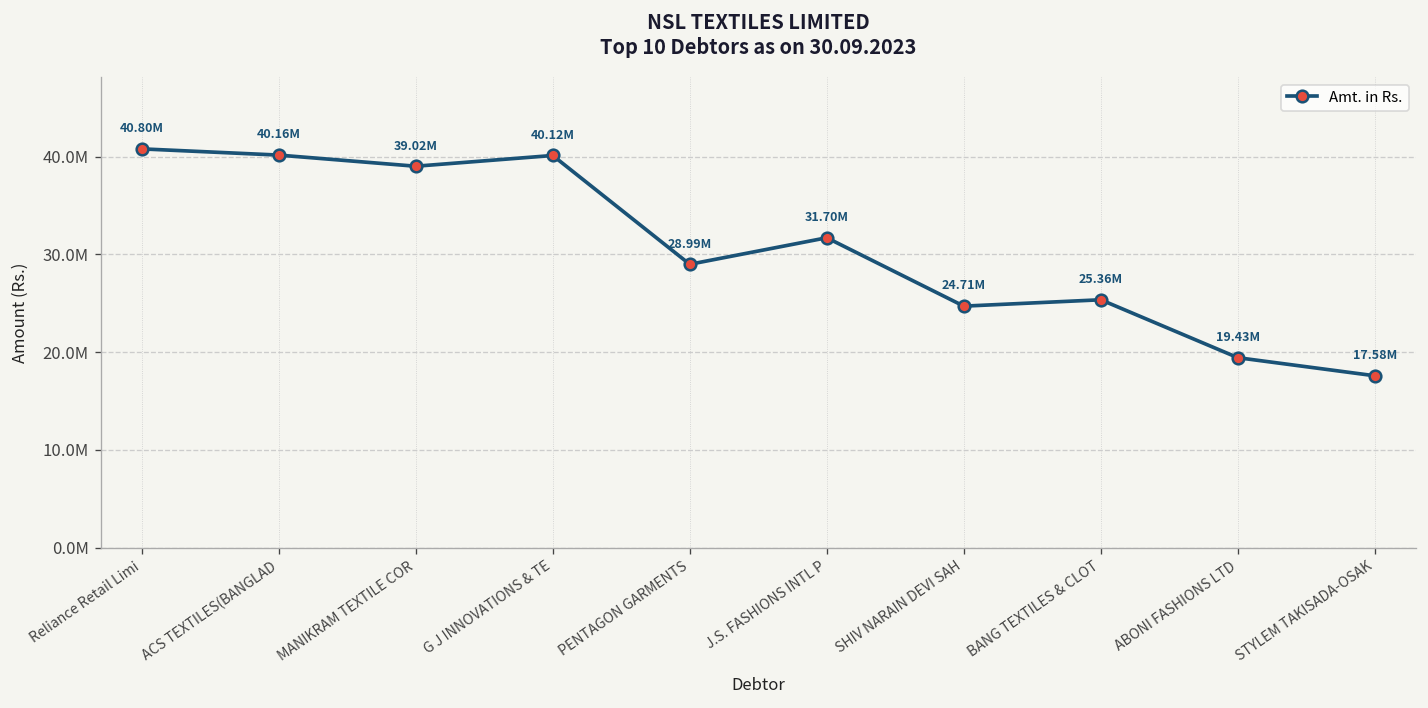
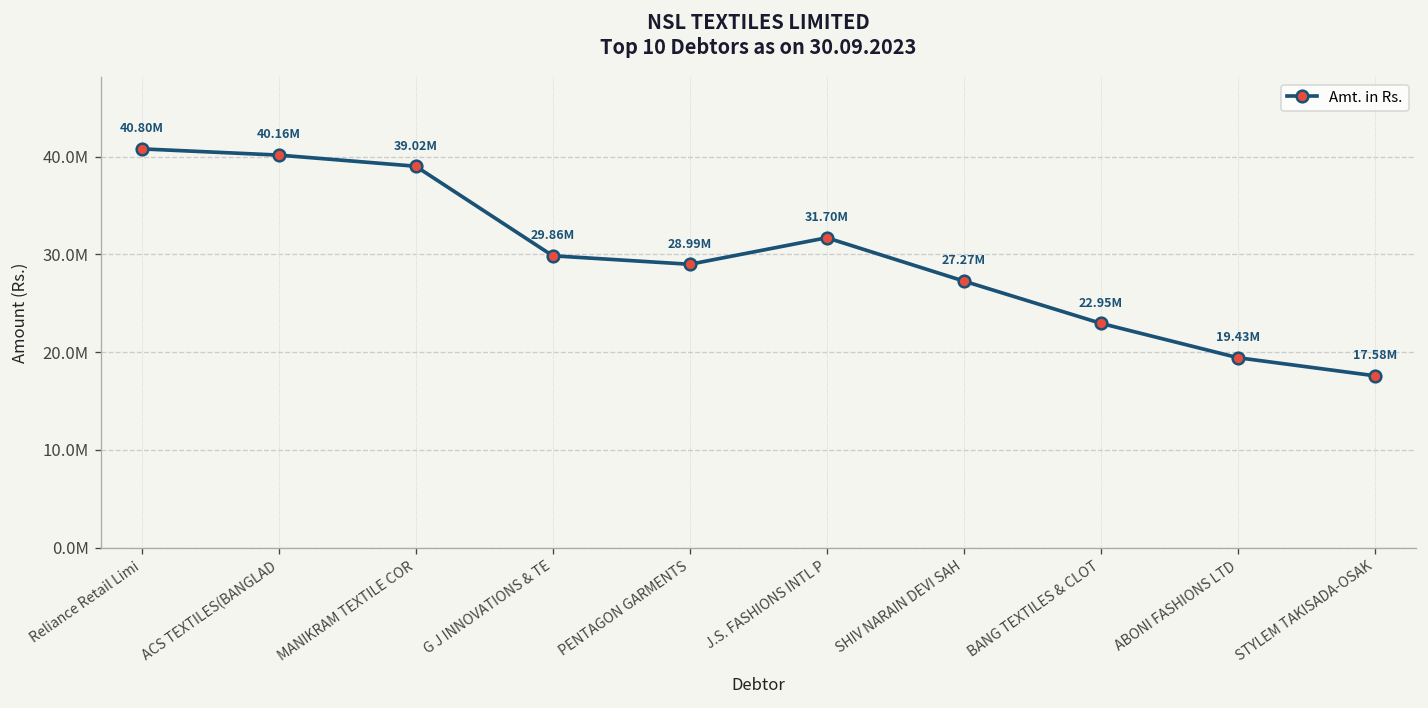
G J INNOVATIONS & TE: 40.12M -> 29.86M
SHIV NARAIN DEVI SAH: 24.71M -> 27.27M
BANG TEXTILES & CLOT: 25.36M -> 22.95M
